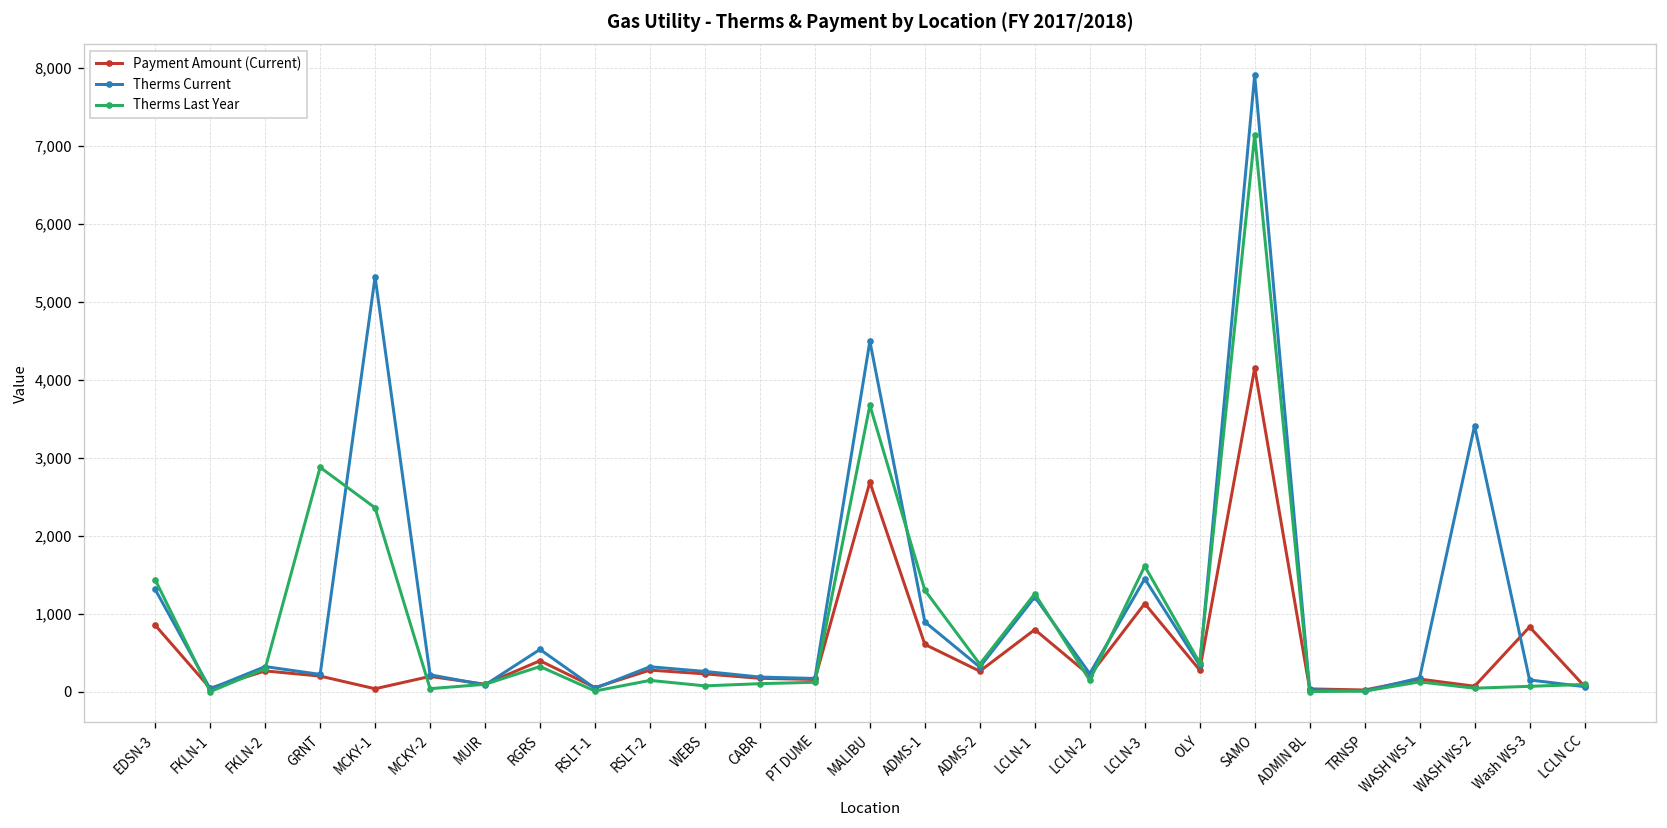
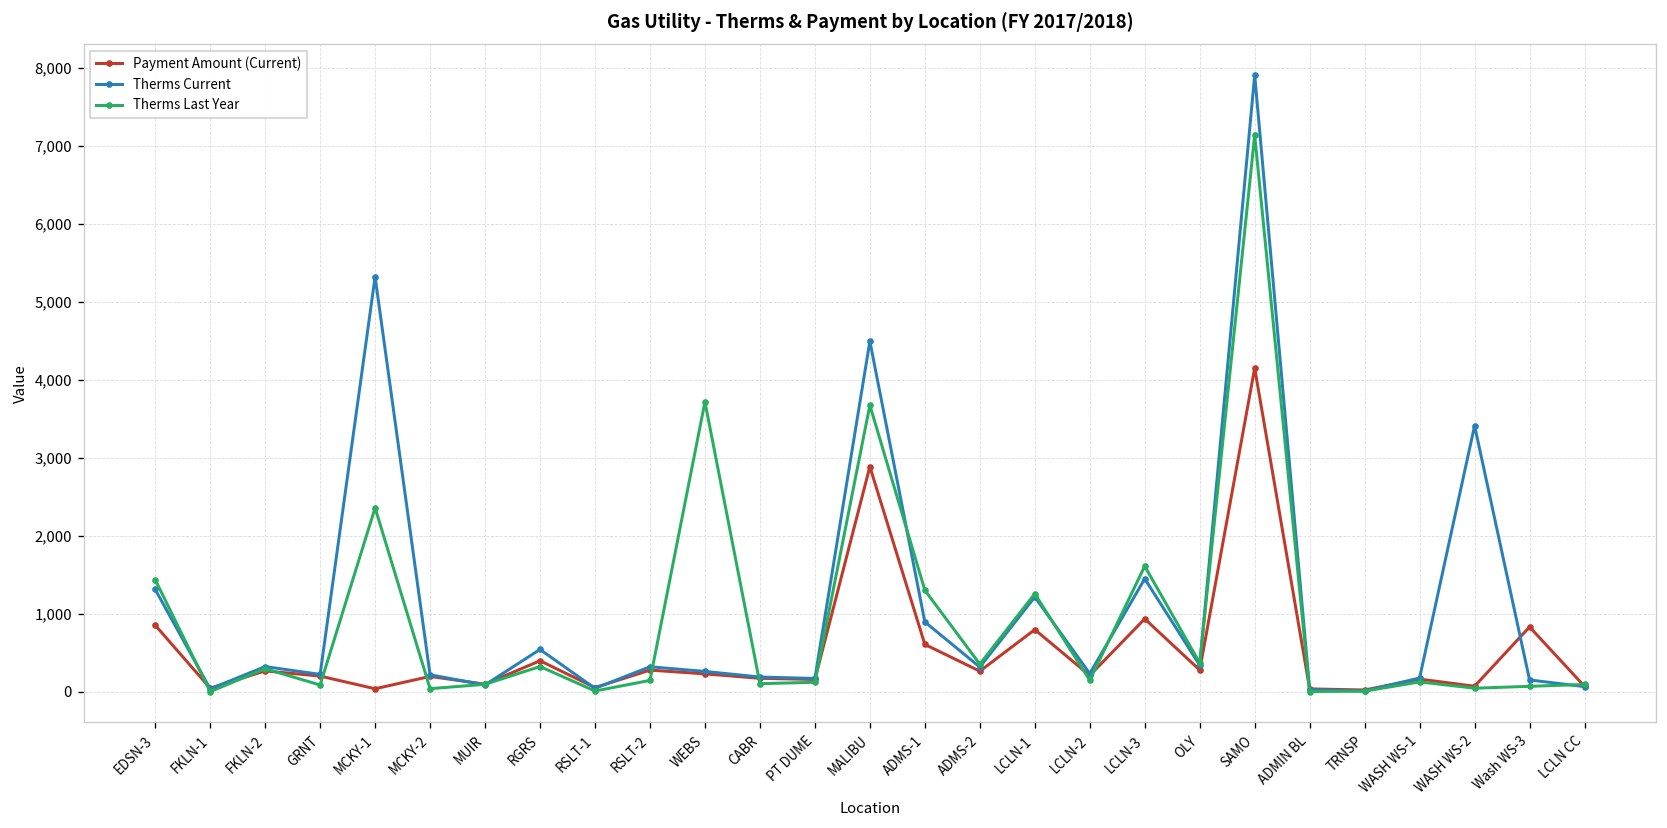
Therms Last Year, GRNT: 2,900 -> 100
Therms Last Year, WEBS: 100 -> 3,700
Payment Amount (Current), MALIBU: 2,700 -> 2,900
Payment Amount (Current), LCLN-3: 1,100 -> 900
